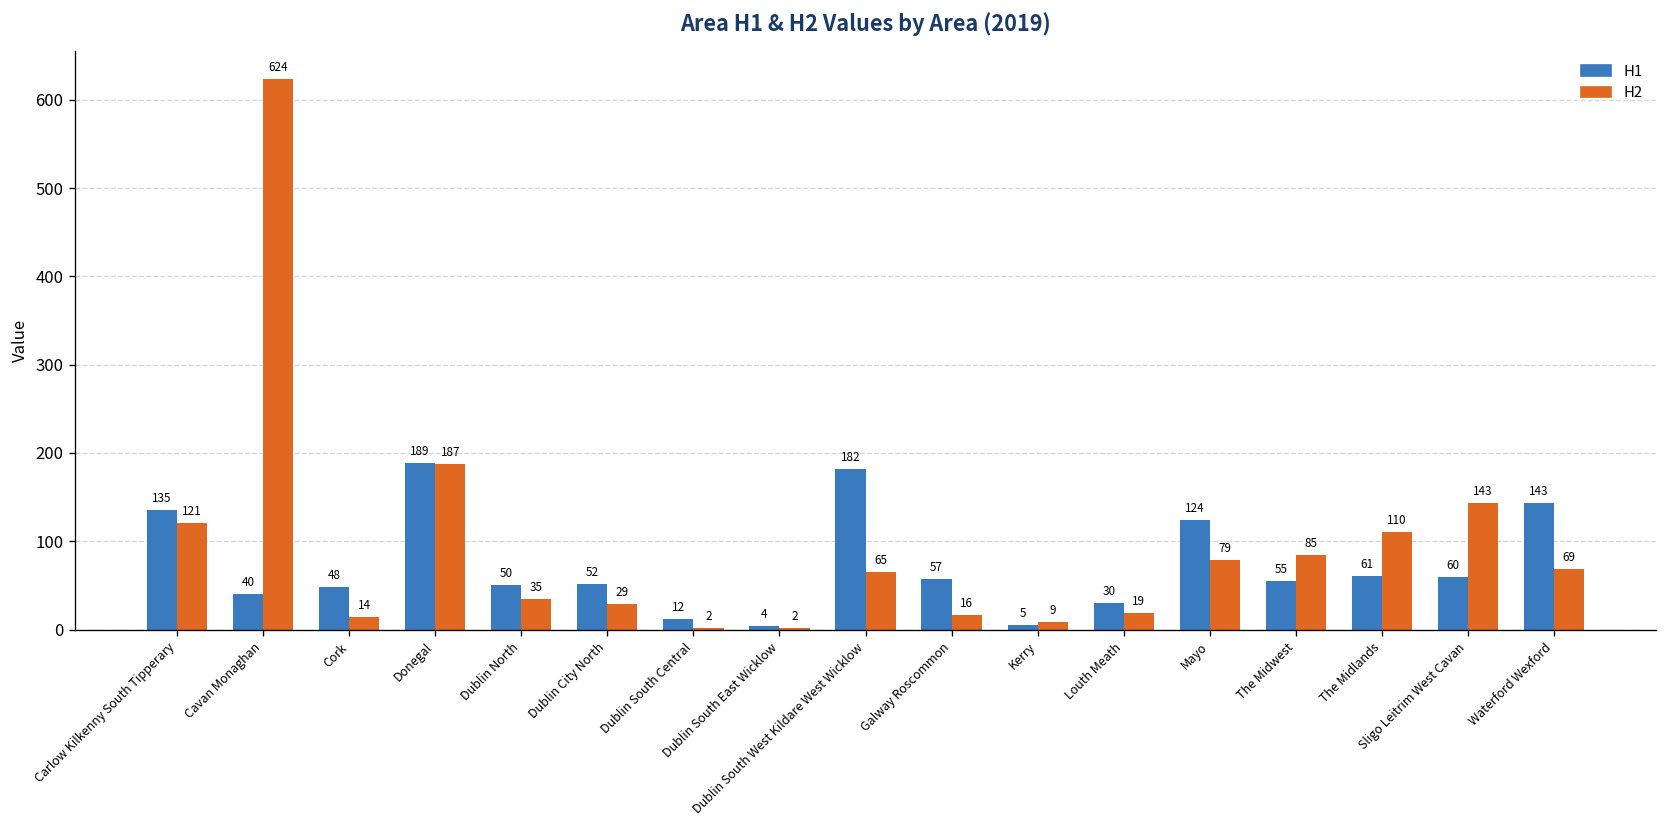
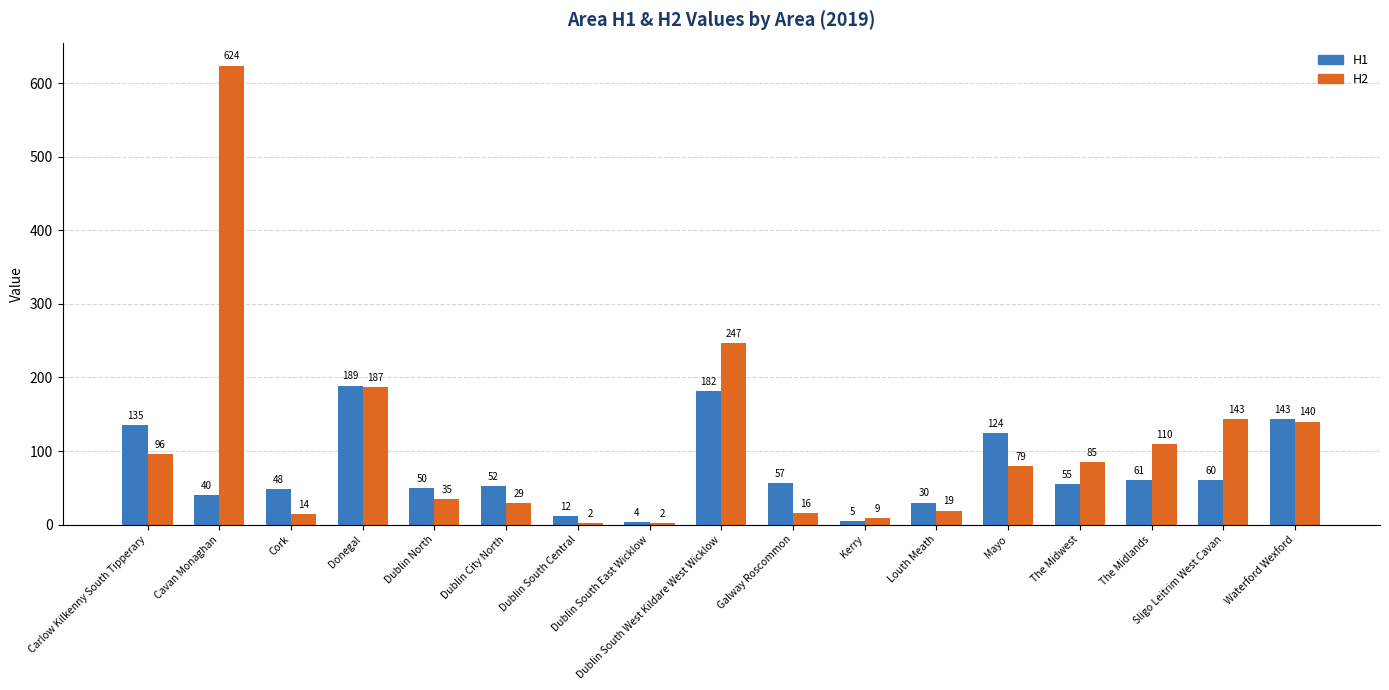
H2, Carlow Kilkenny South Tipperary: 121 -> 96
H2, Dublin South West Kildare West Wicklow: 65 -> 247
H2, Waterford Wexford: 69 -> 140
